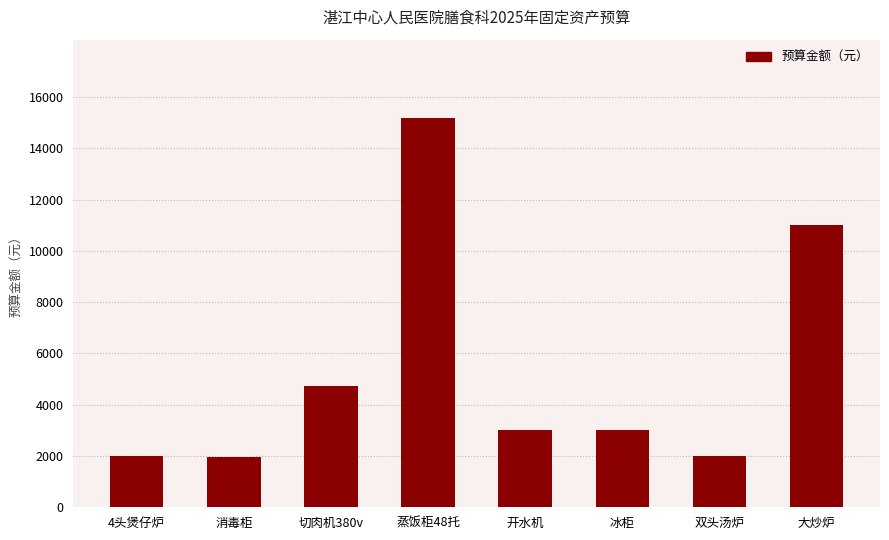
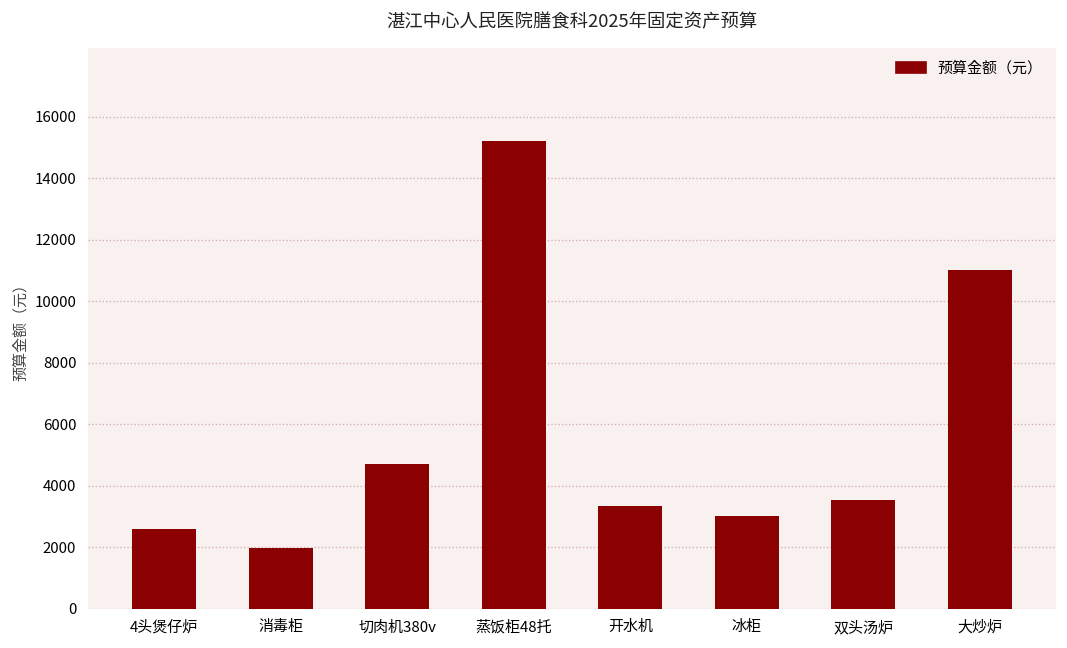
4头煲仔炉: 2000 -> 2600
开水机: 3000 -> 3300
双头汤炉: 2000 -> 3500
